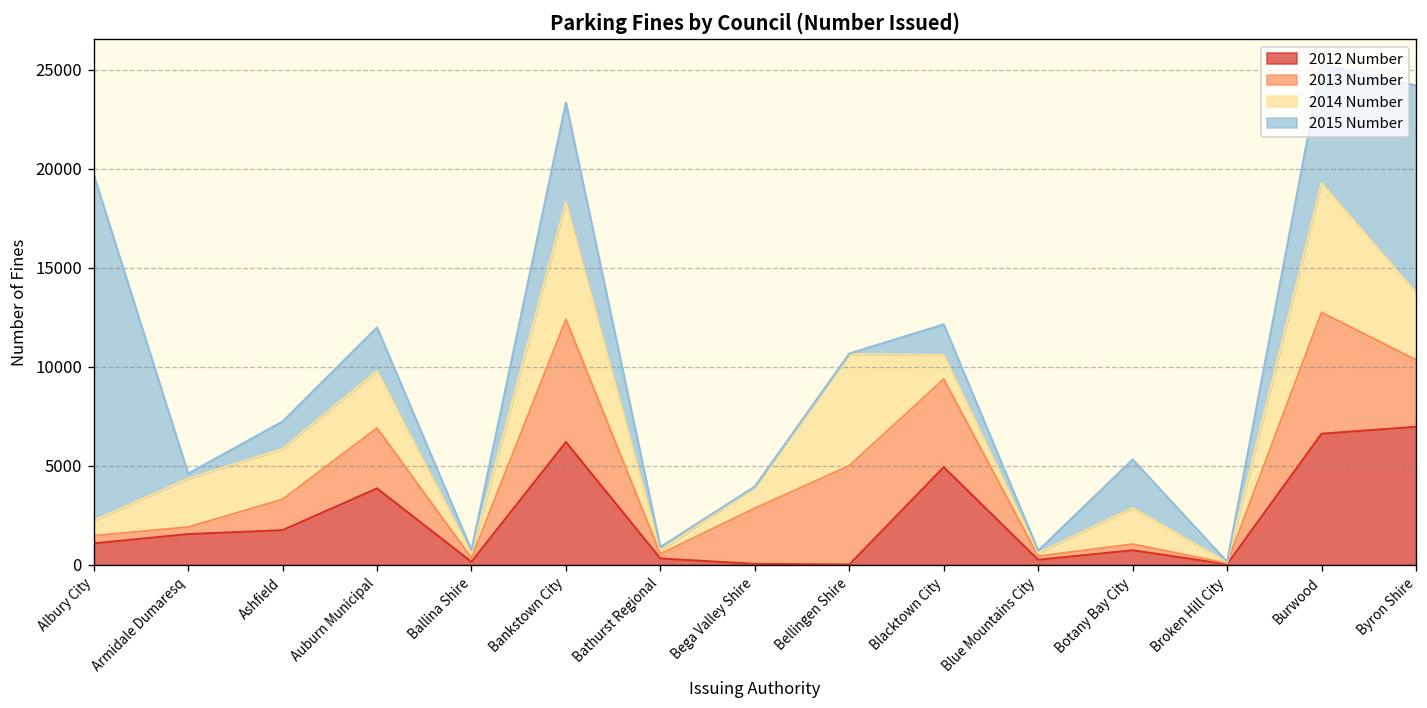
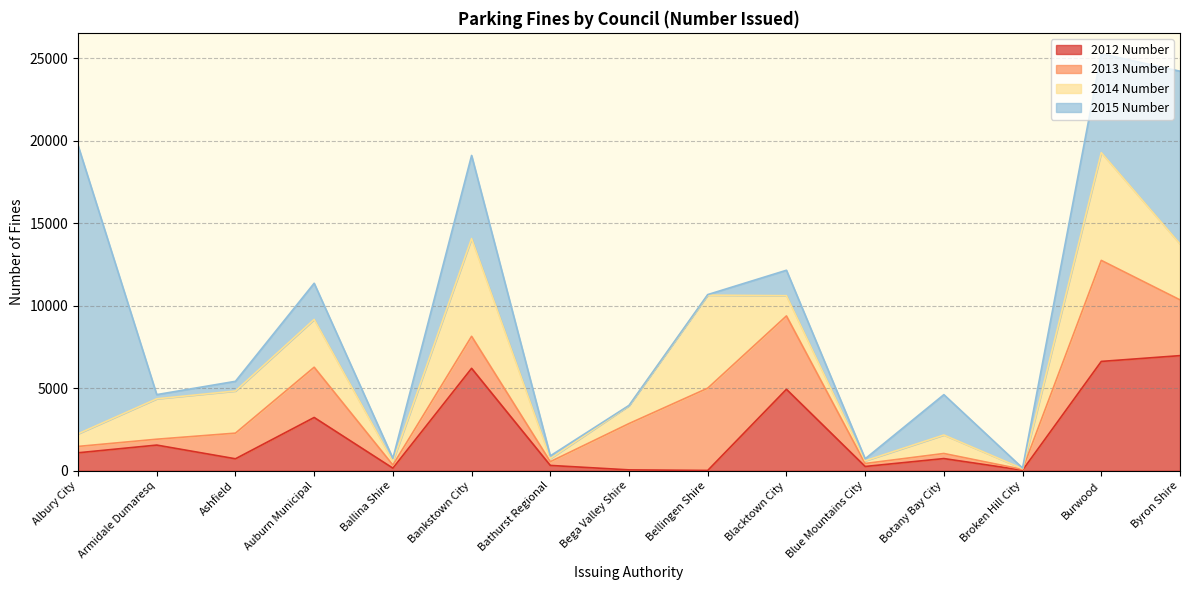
2012 Number, Ashfield: 1800 -> 700
2015 Number, Ashfield: 1400 -> 600
2012 Number, Auburn Municipal: 3900 -> 3200
2013 Number, Bankstown City: 6200 -> 1900
2014 Number, Botany Bay City: 1800 -> 1100
